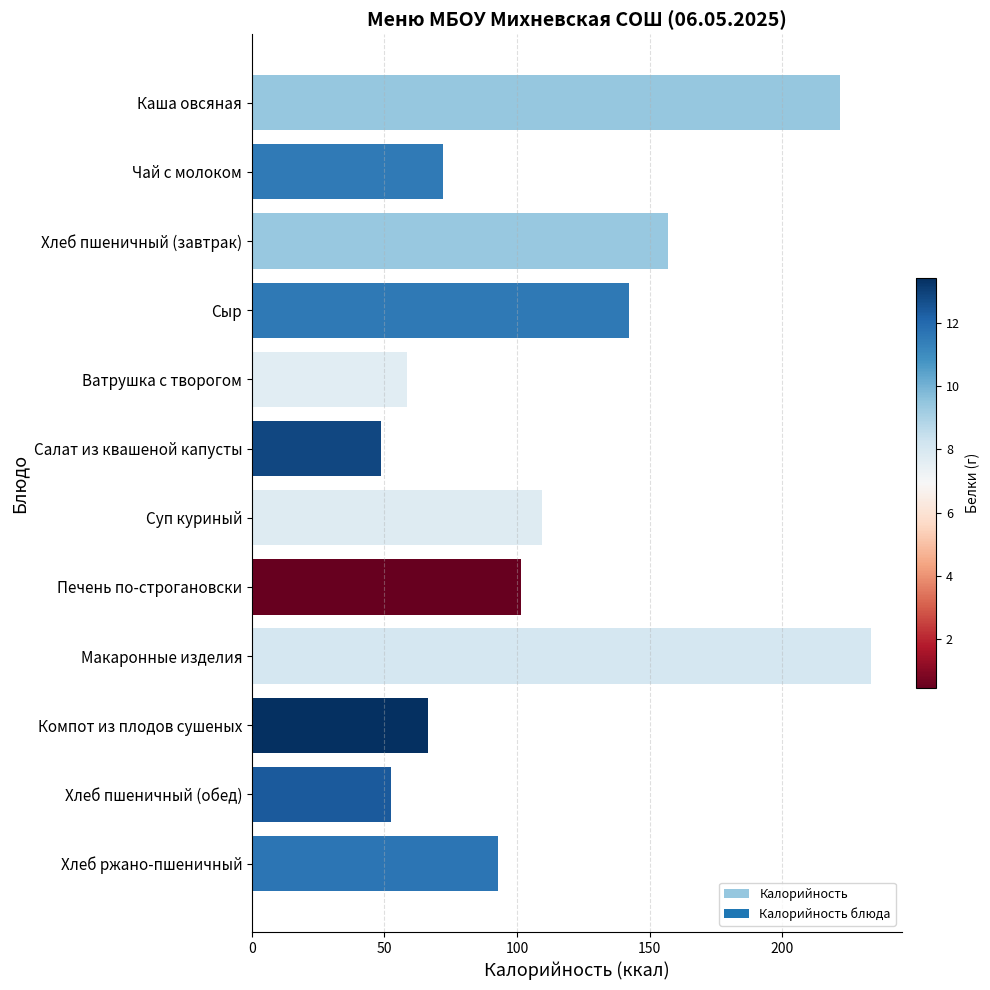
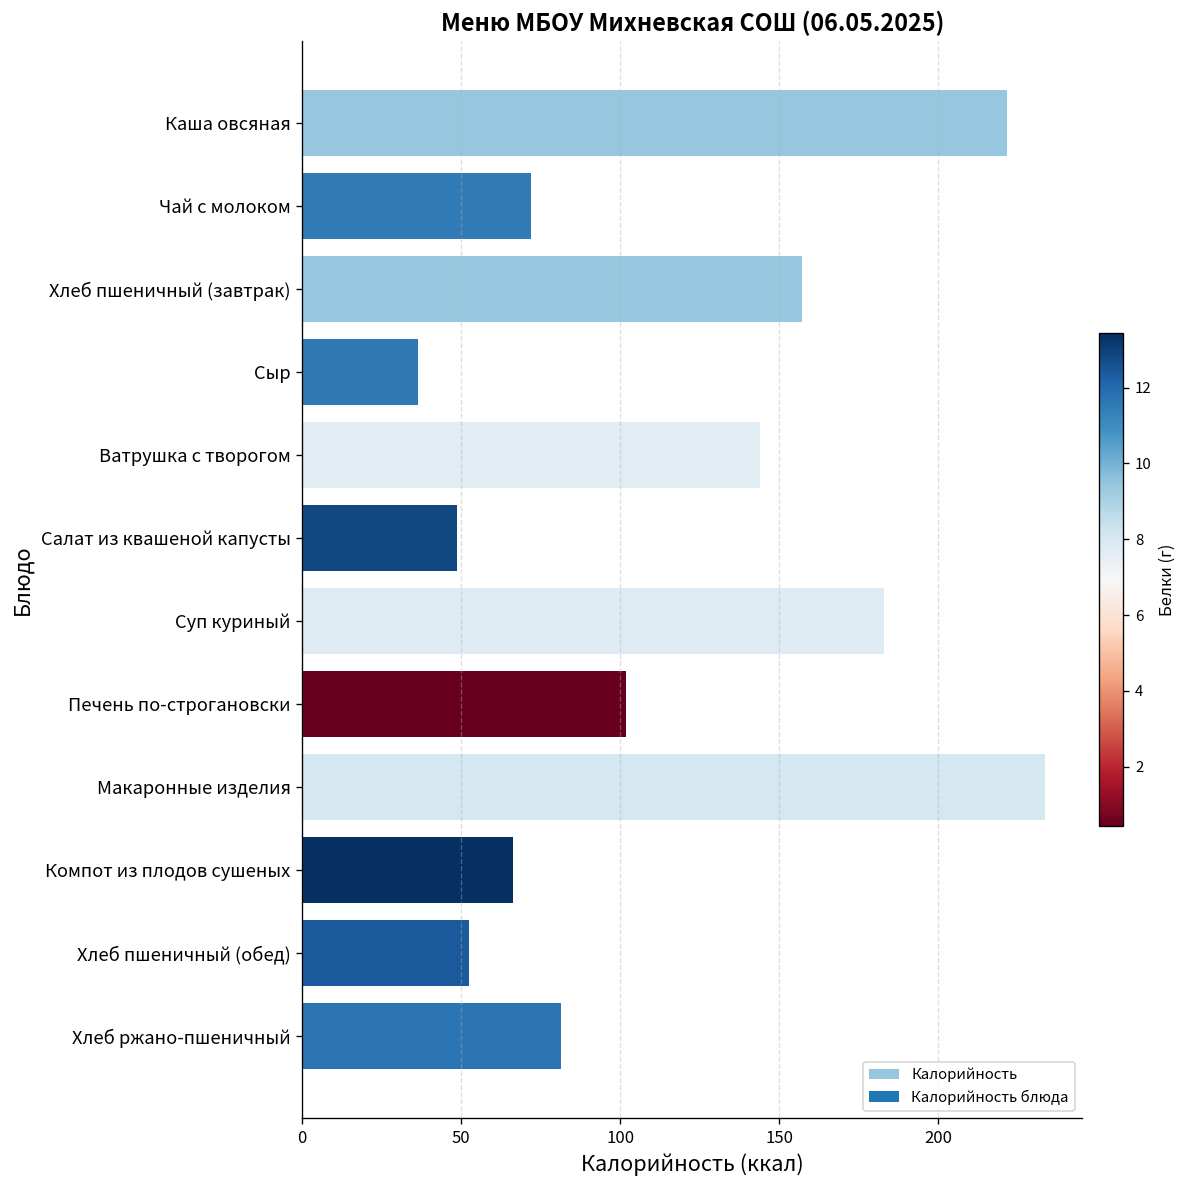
Сыр: 142 -> 36
Ватрушка с творогом: 58 -> 144
Суп куриный: 109 -> 183
Хлеб ржано-пшеничный: 93 -> 81
